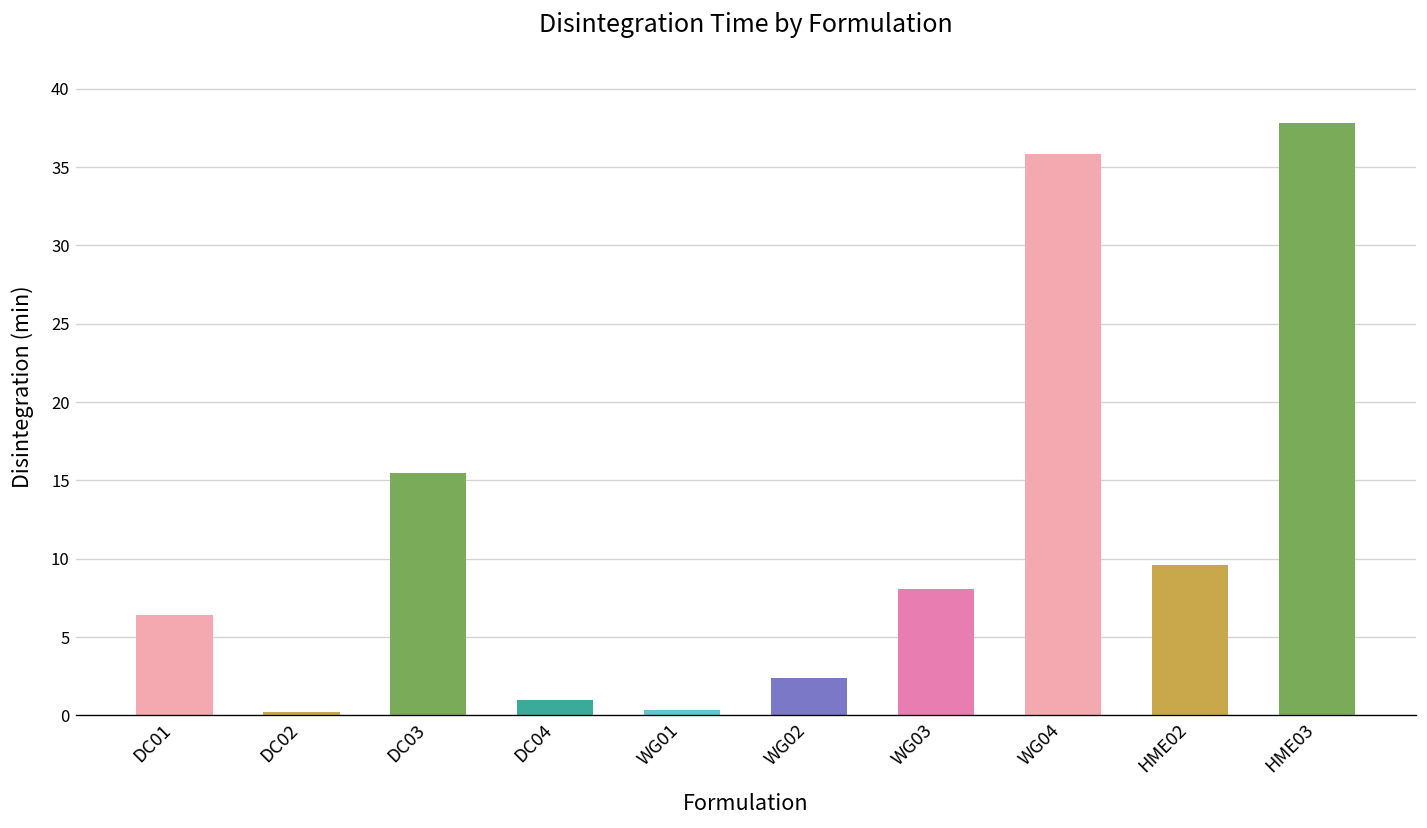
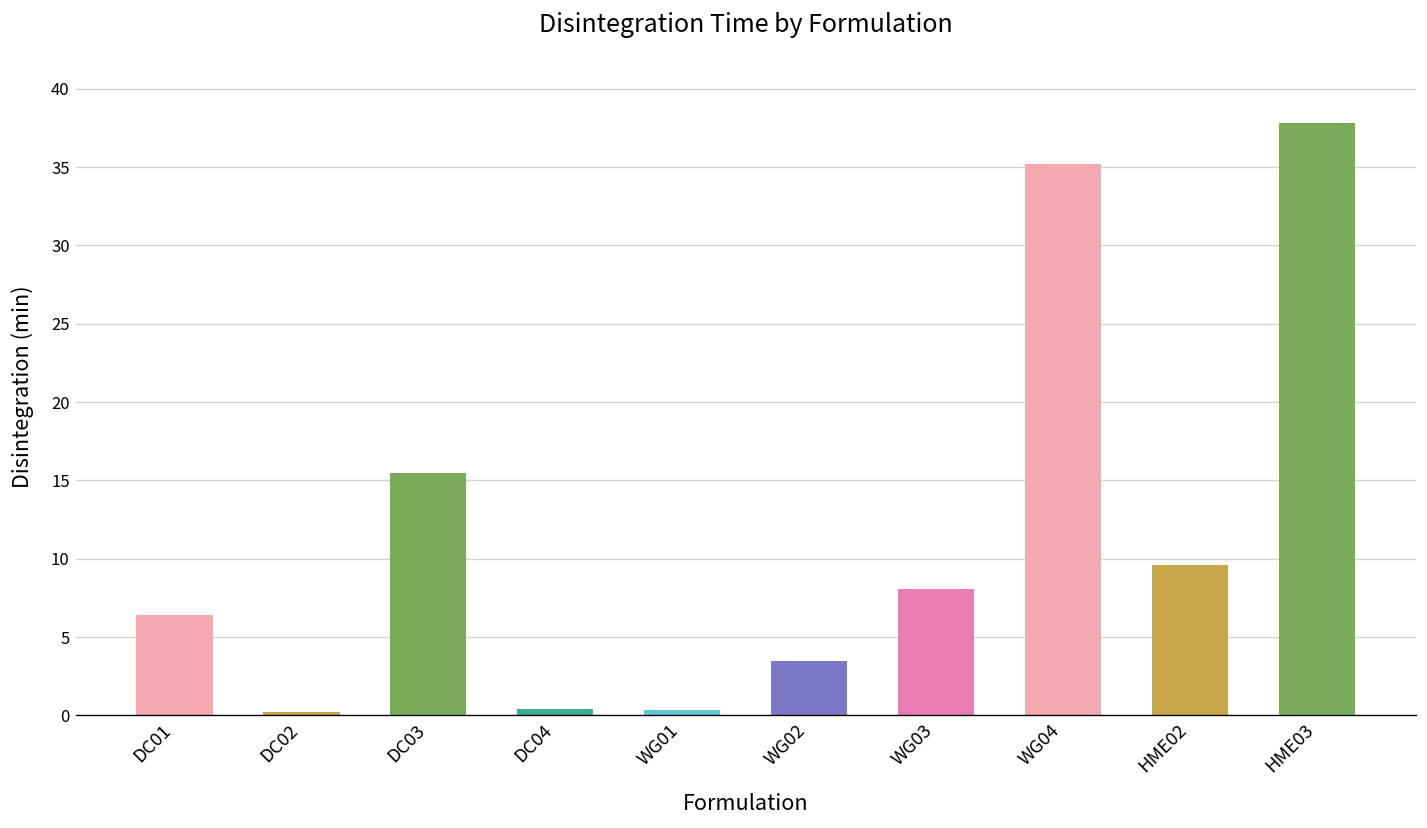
DC04: 1.0 -> 0.4
WG02: 2.4 -> 3.5
WG04: 35.8 -> 35.2
